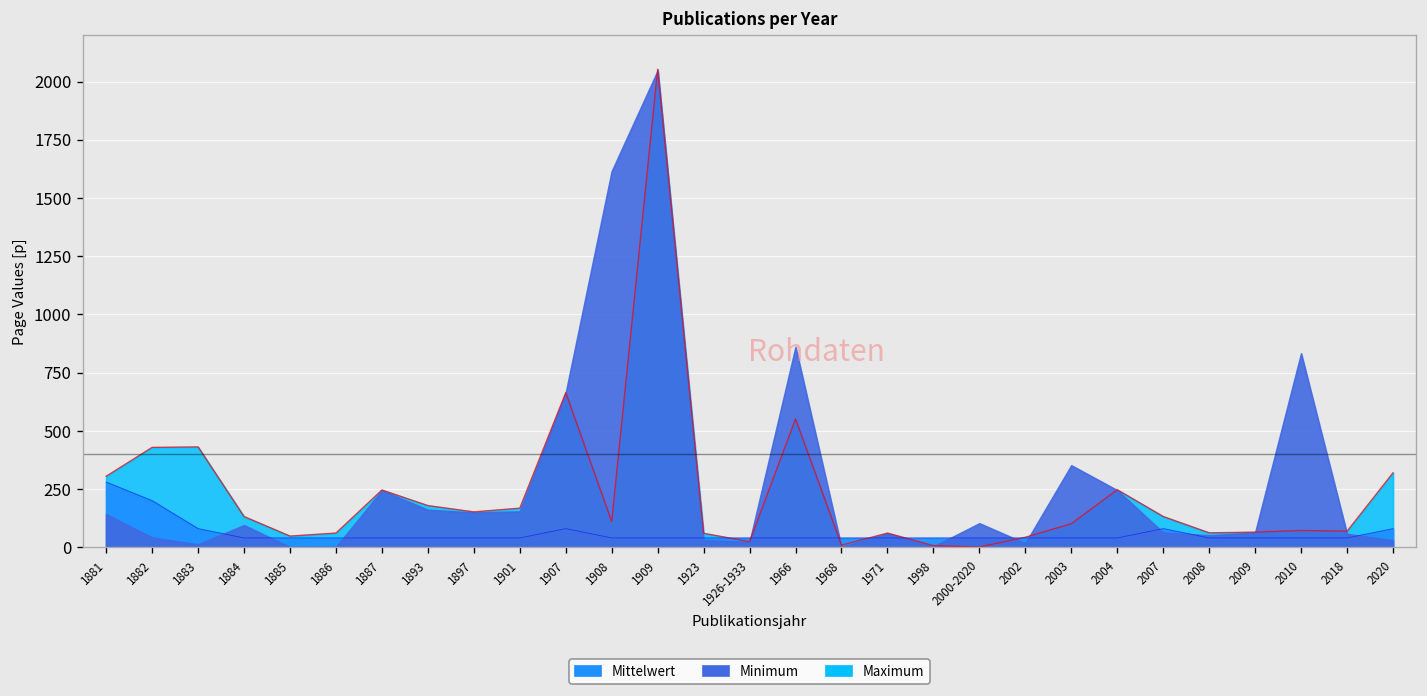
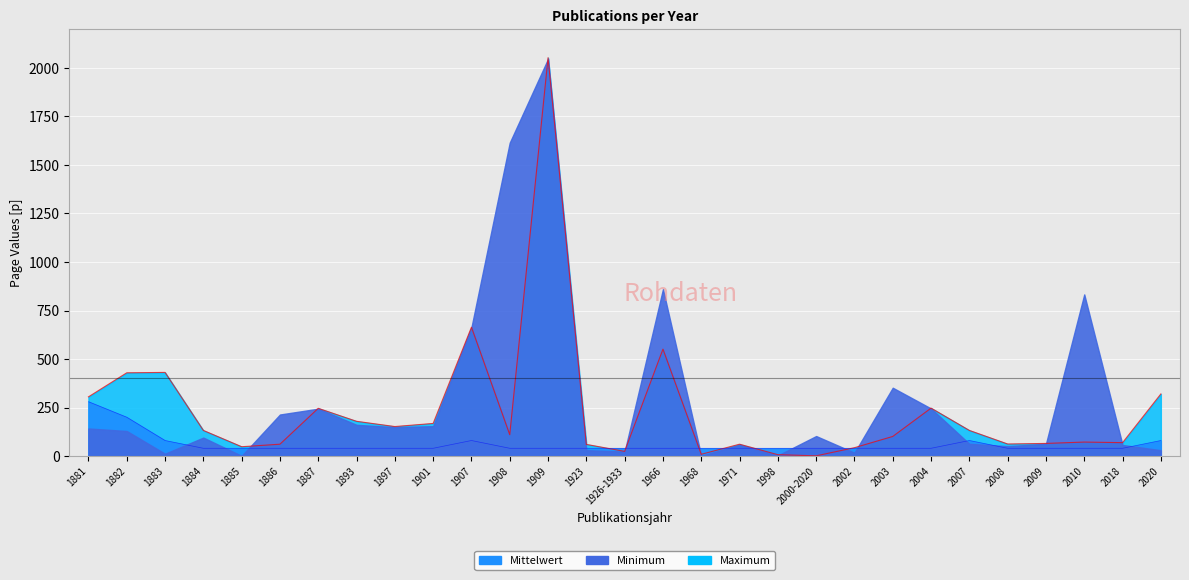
Minimum, 1882: 40 -> 130
Minimum, 1886: 0 -> 210
